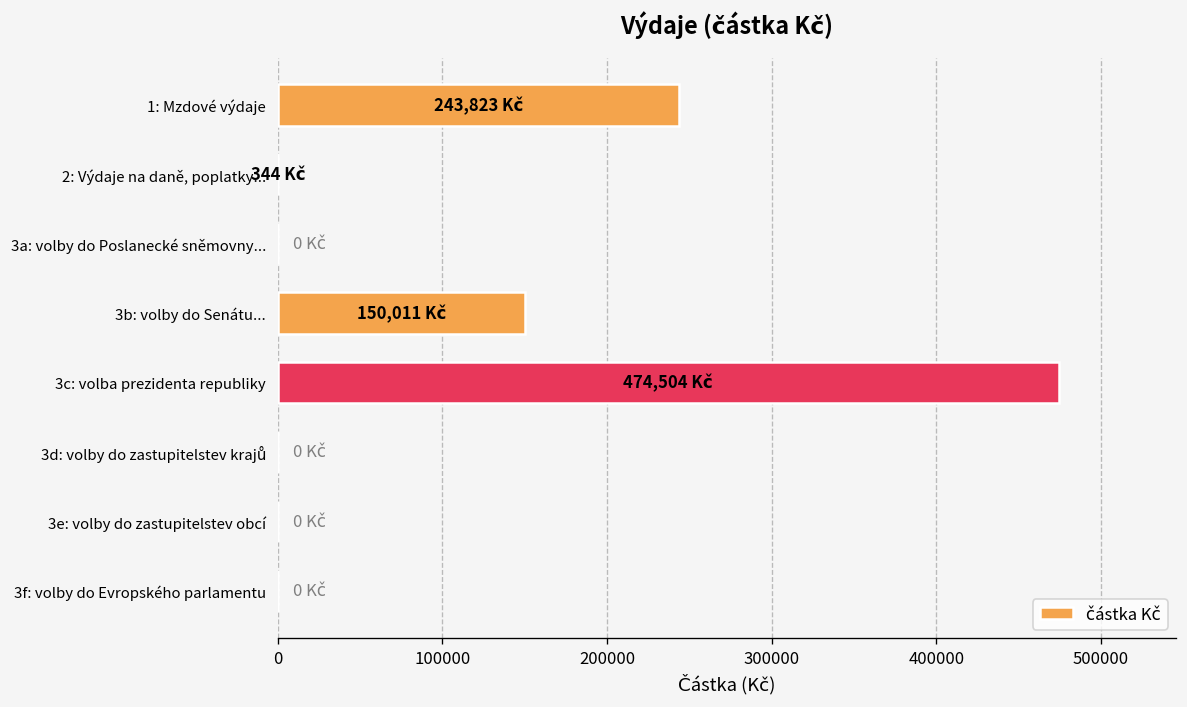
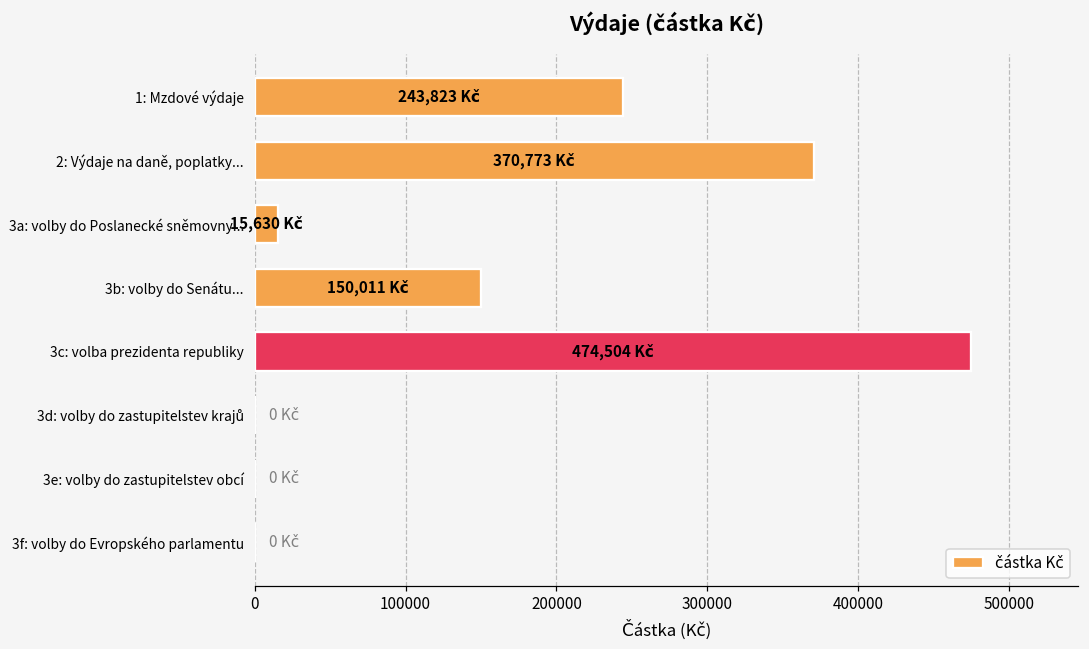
2: Výdaje na daně, poplatky...: 344 -> 370,773
3a: volby do Poslanecké sněmovny...: 0 -> 15,630
